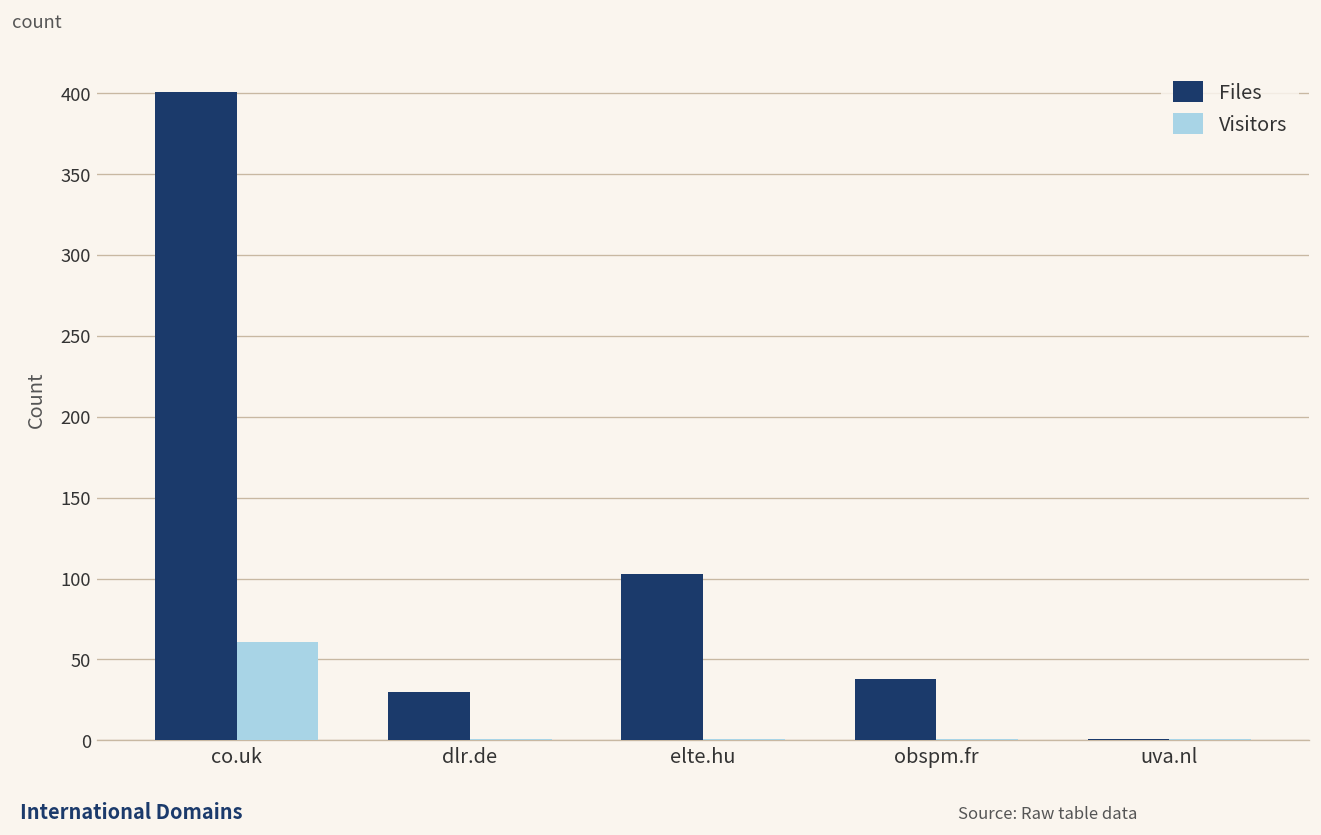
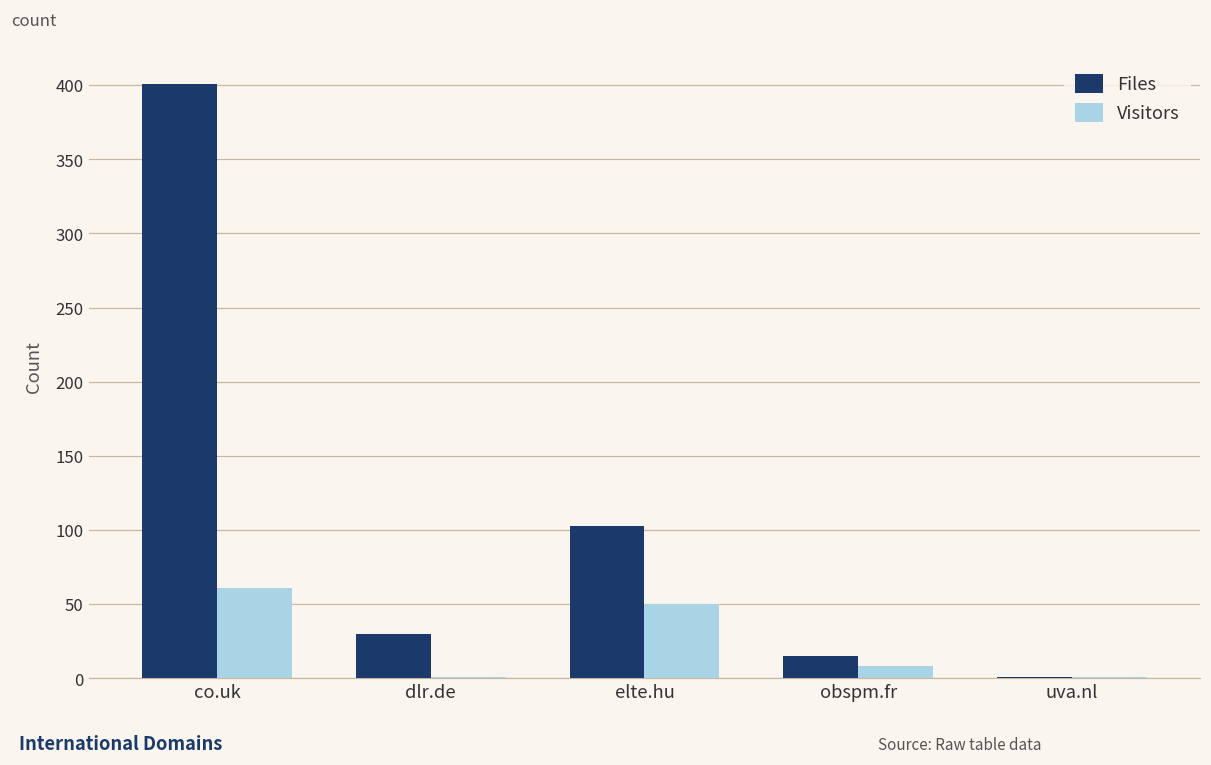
Visitors, elte.hu: 1 -> 50
Files, obspm.fr: 38 -> 15
Visitors, obspm.fr: 1 -> 8
